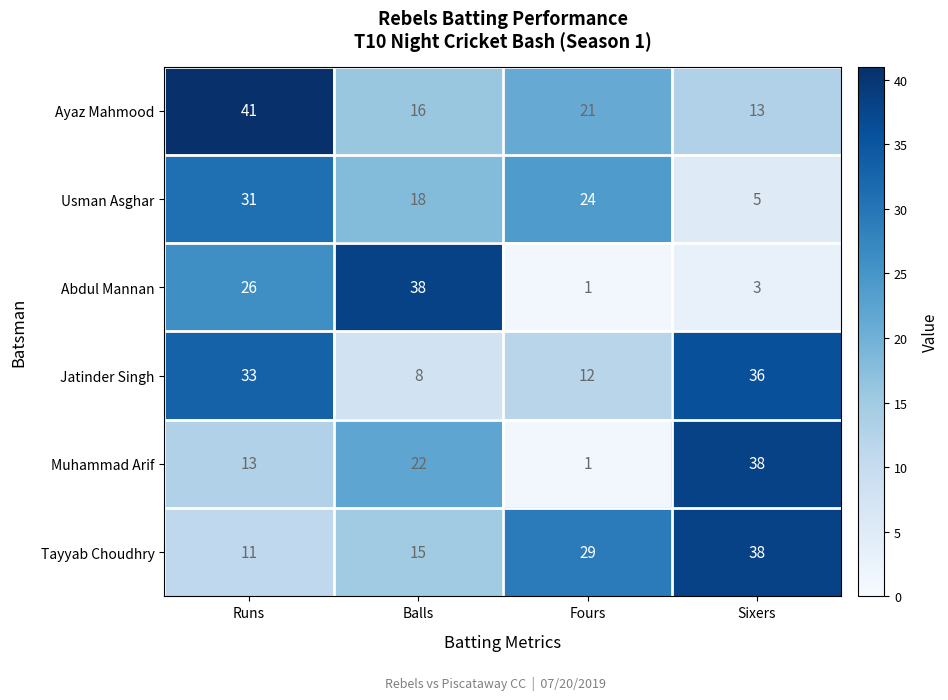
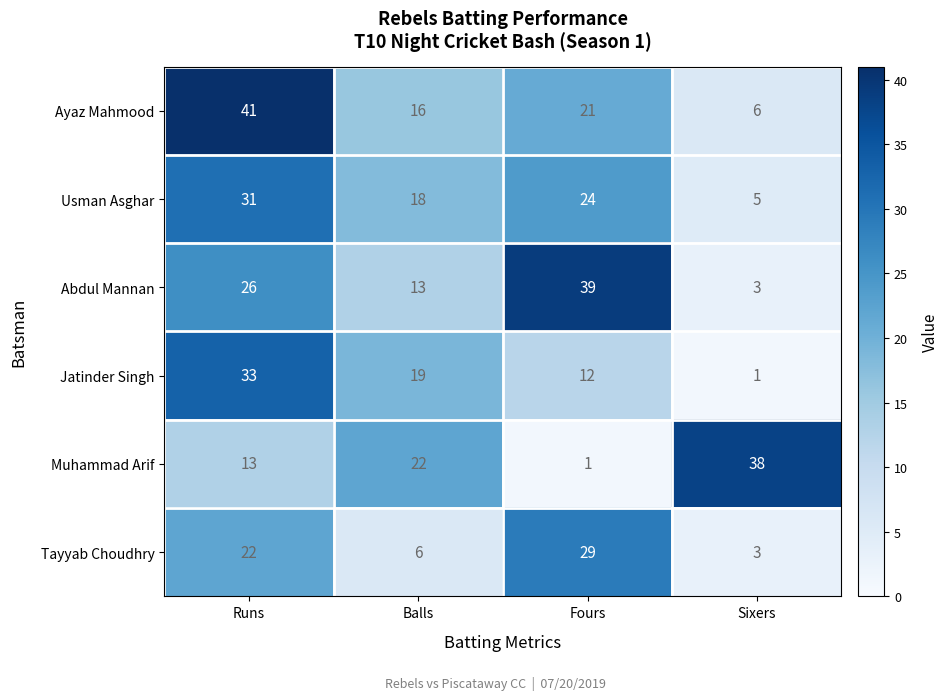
Ayaz Mahmood, Sixers: 13 -> 6
Abdul Mannan, Balls: 38 -> 13
Abdul Mannan, Fours: 1 -> 39
Jatinder Singh, Balls: 8 -> 19
Jatinder Singh, Sixers: 36 -> 1
Tayyab Choudhry, Runs: 11 -> 22
Tayyab Choudhry, Balls: 15 -> 6
Tayyab Choudhry, Sixers: 38 -> 3
